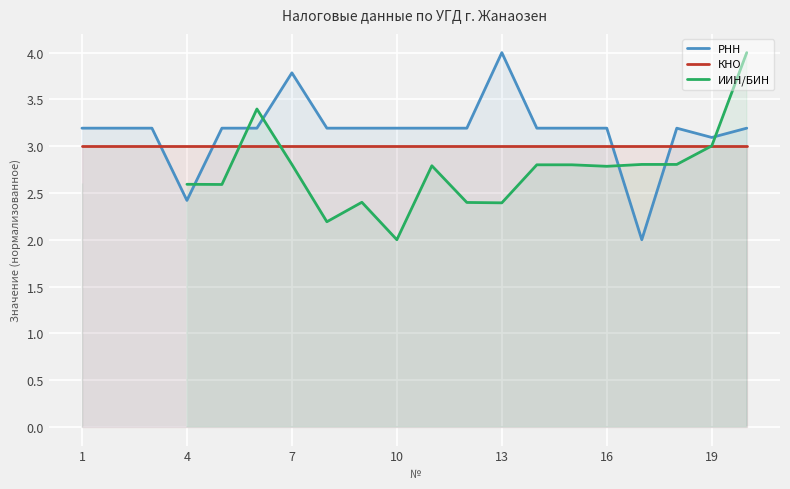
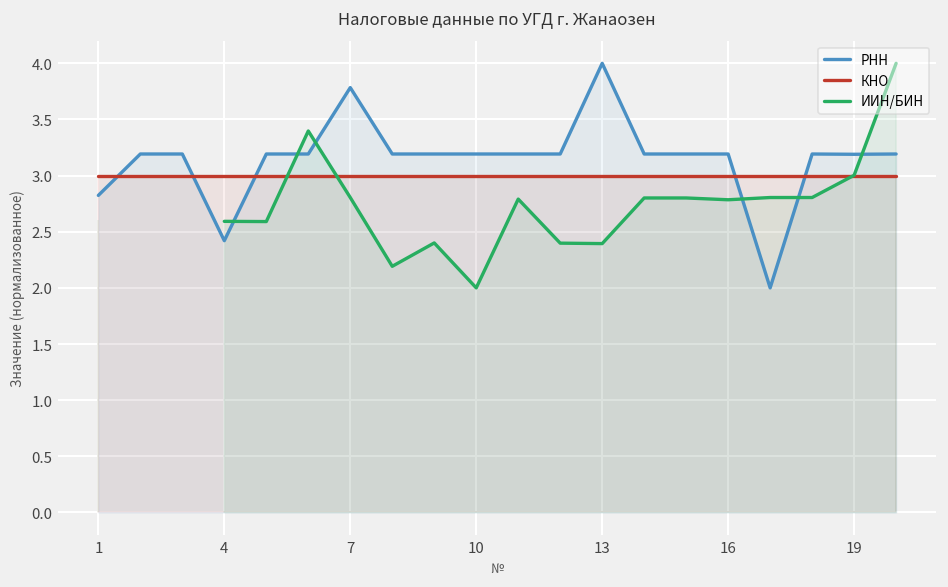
РНН, 1: 3.2 -> 2.8
РНН, 19: 3.1 -> 3.2
